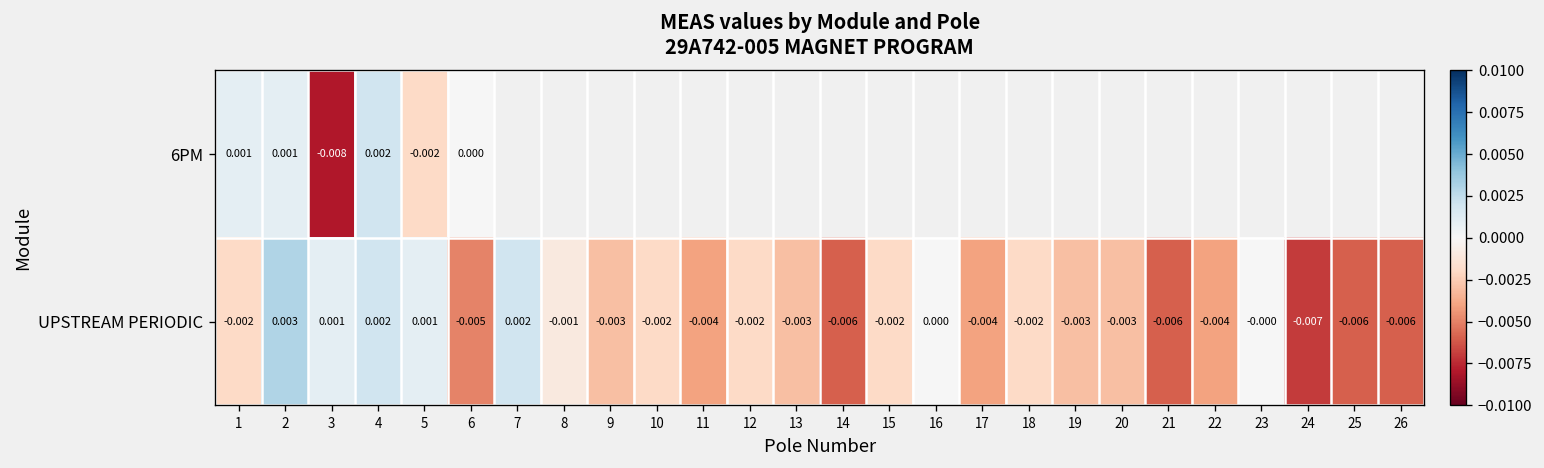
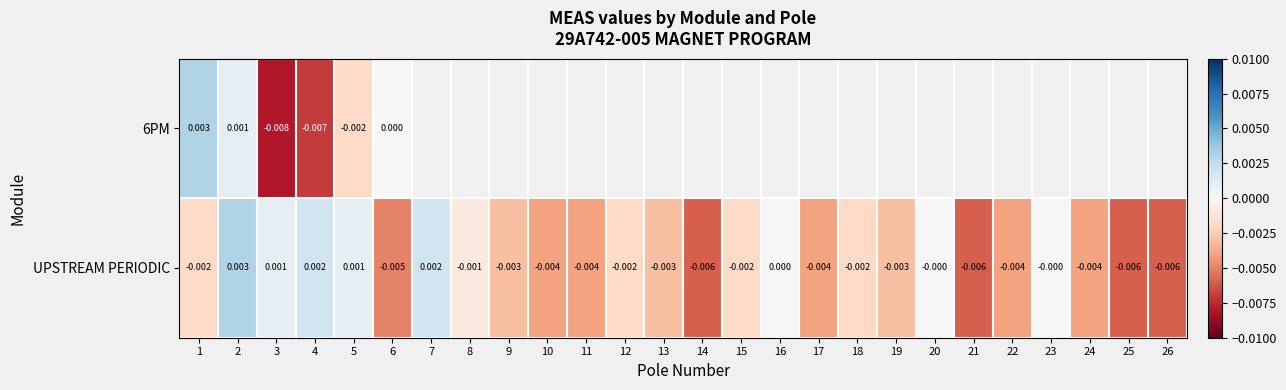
6PM, 1: 0.001 -> 0.003
6PM, 4: 0.002 -> -0.007
UPSTREAM PERIODIC, 10: -0.002 -> -0.004
UPSTREAM PERIODIC, 20: -0.003 -> -0.000
UPSTREAM PERIODIC, 24: -0.007 -> -0.004
